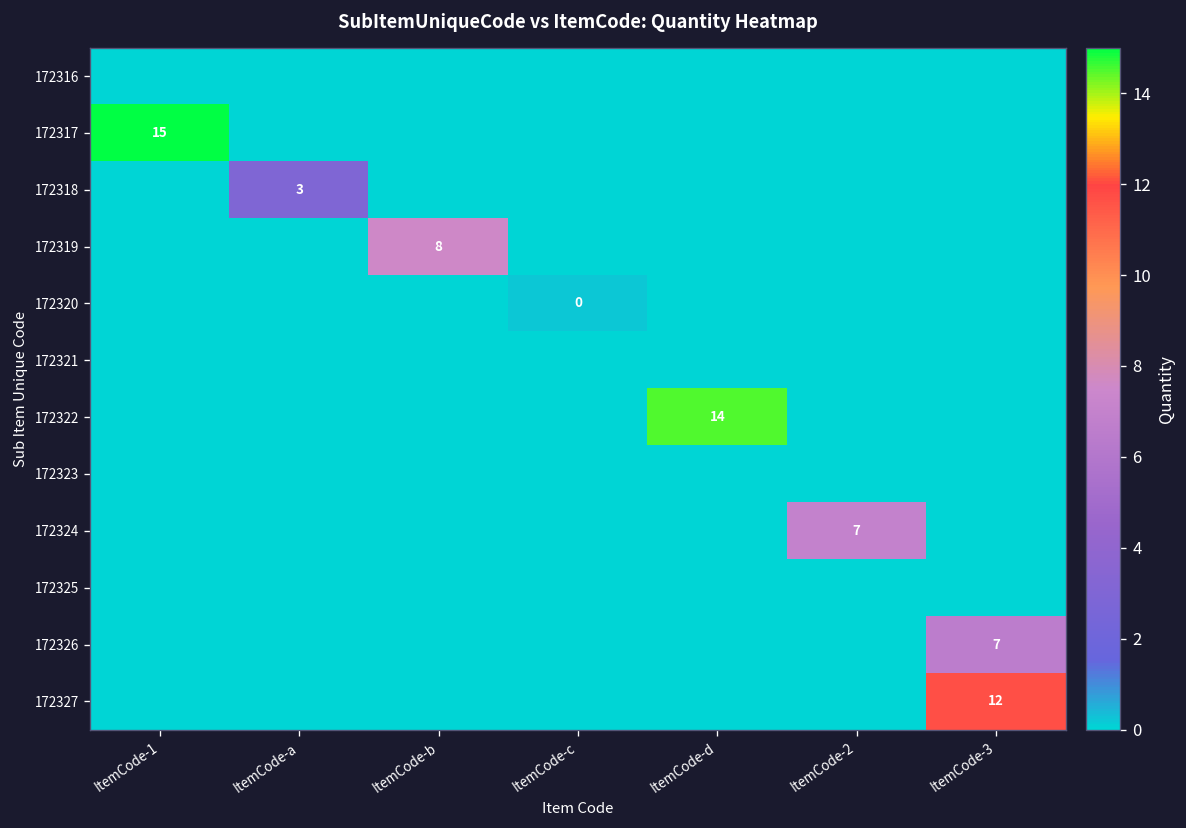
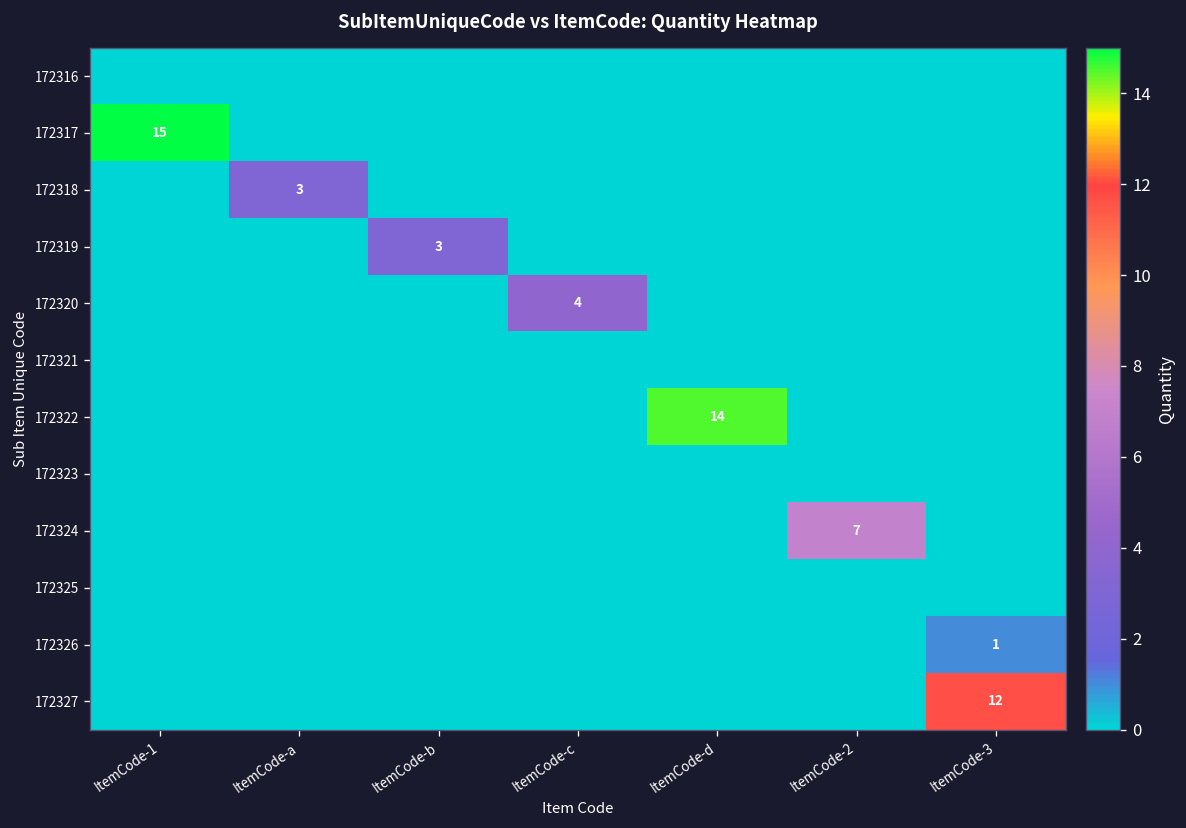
172319, ItemCode-b: 8 -> 3
172320, ItemCode-c: 0 -> 4
172326, ItemCode-3: 7 -> 1
